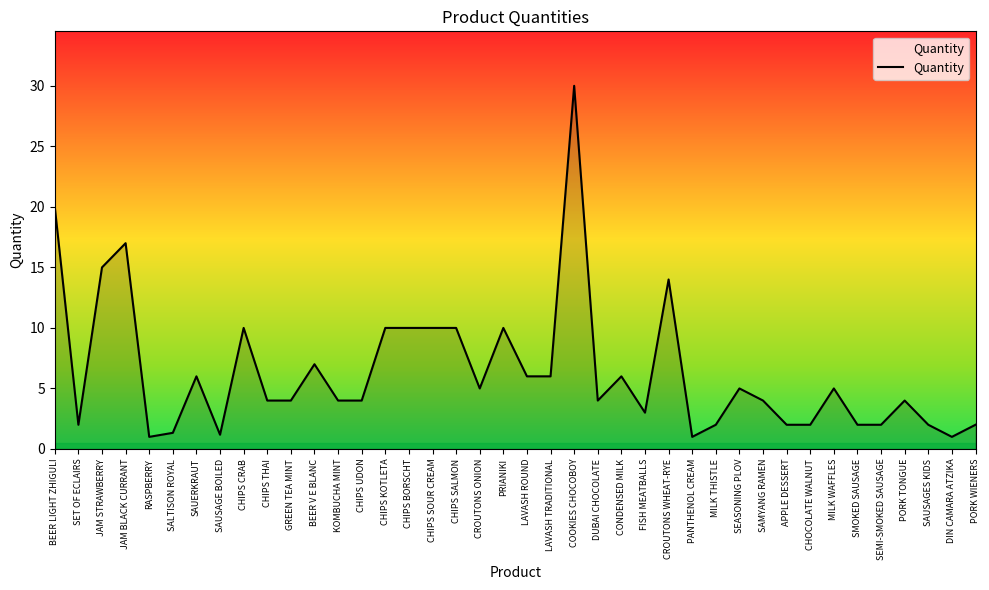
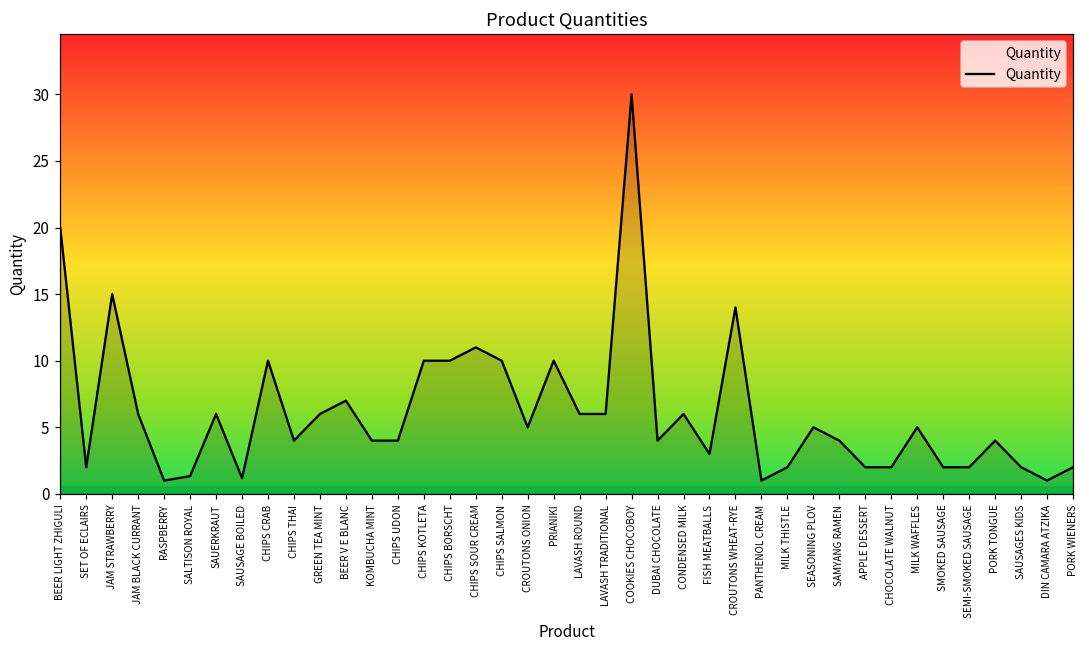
JAM BLACK CURRANT: 17 -> 6
GREEN TEA MINT: 4 -> 6
CHIPS SOUR CREAM: 10 -> 11
